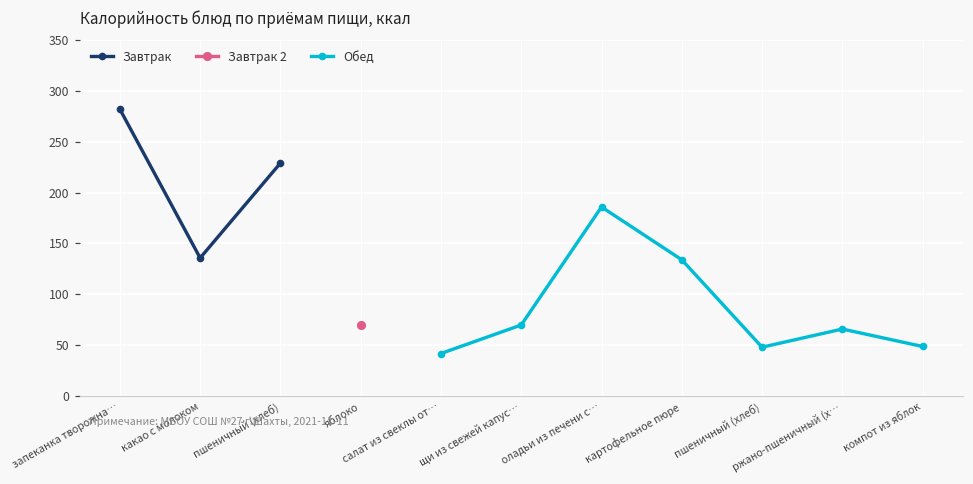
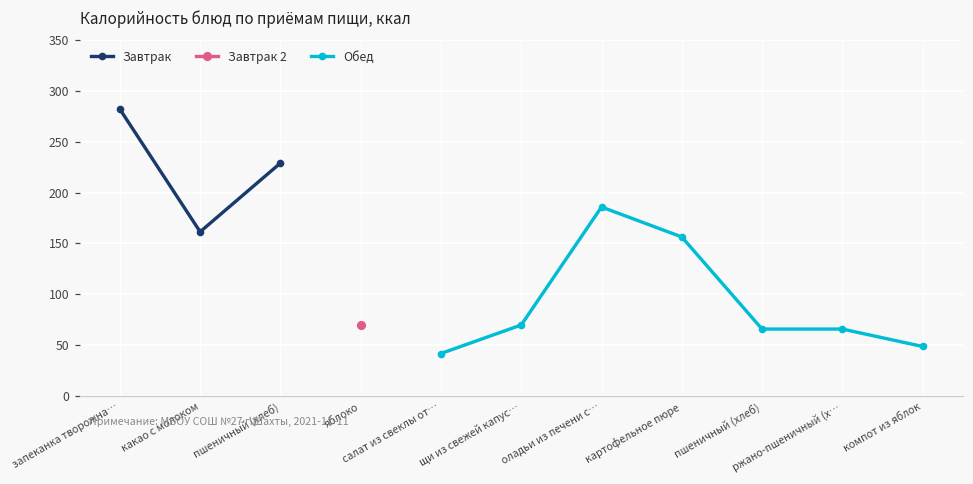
Завтрак, какао с молоком: 140 -> 160
Обед, картофельное пюре: 130 -> 160
Обед, пшеничный (хлеб): 50 -> 70
